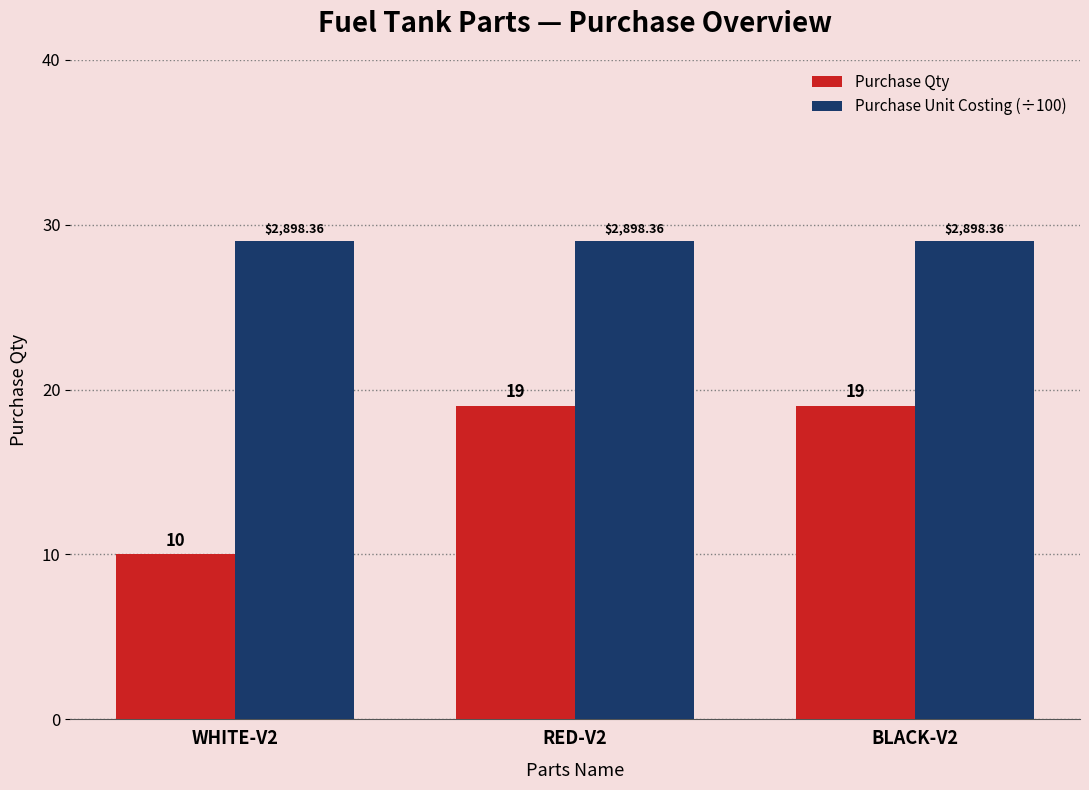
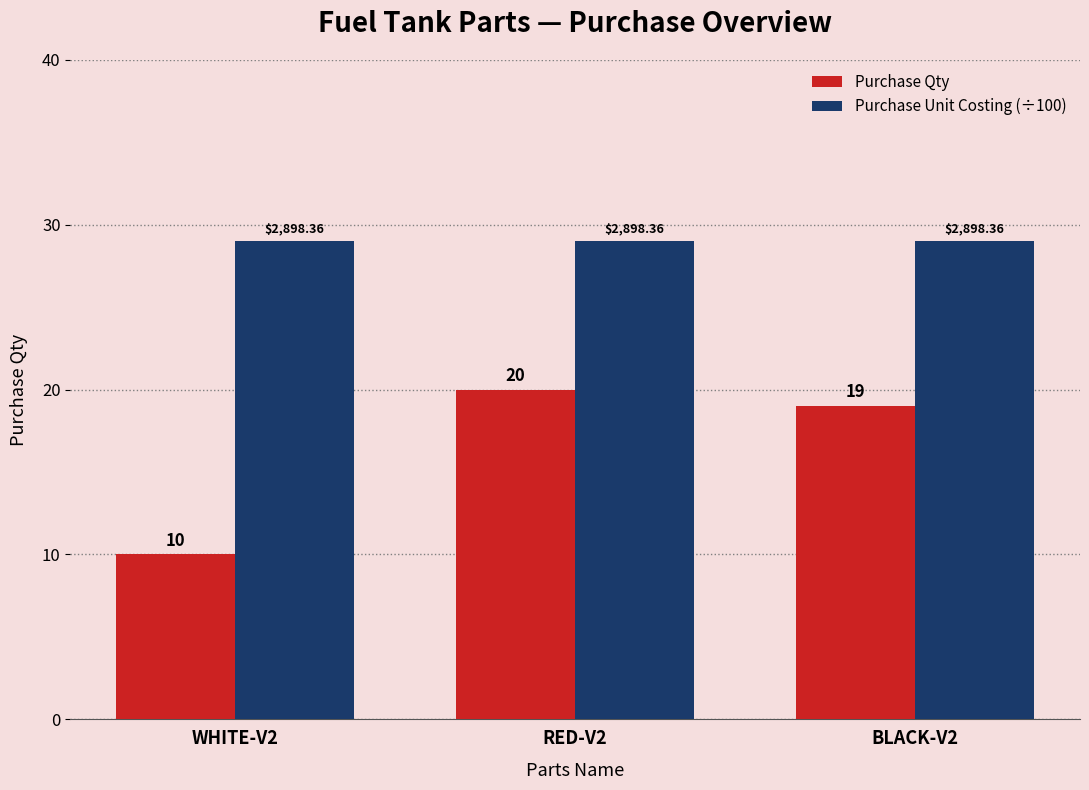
Purchase Qty, RED-V2: 19 -> 20
